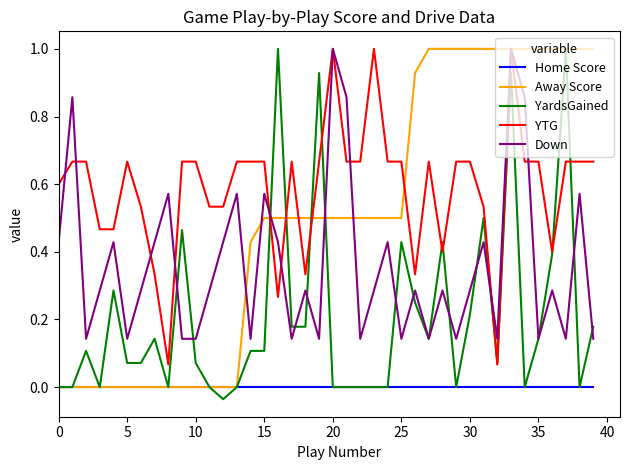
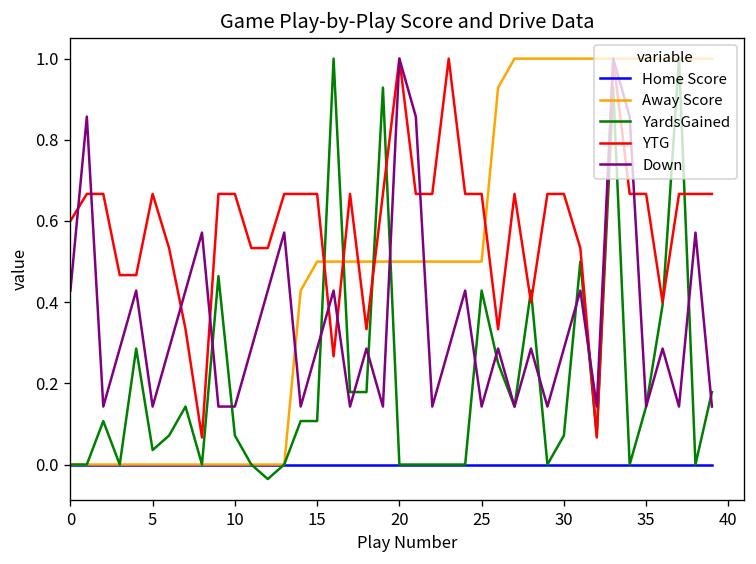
YardsGained, 5: 0.07 -> 0.04
Down, 15: 0.57 -> 0.29
YardsGained, 30: 0.21 -> 0.07
